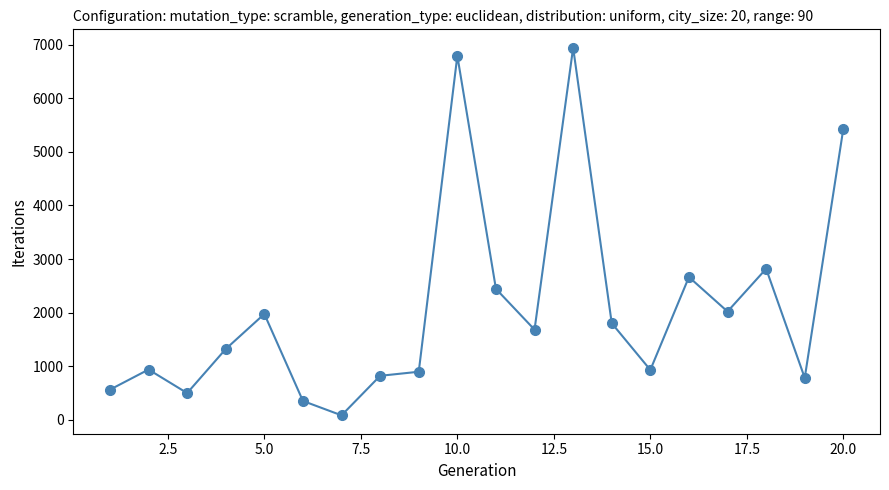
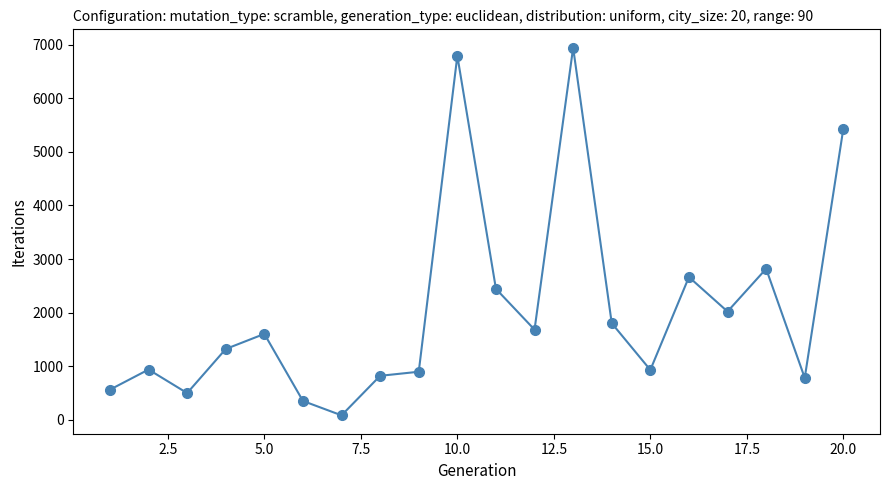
5.0: 2000 -> 1600
